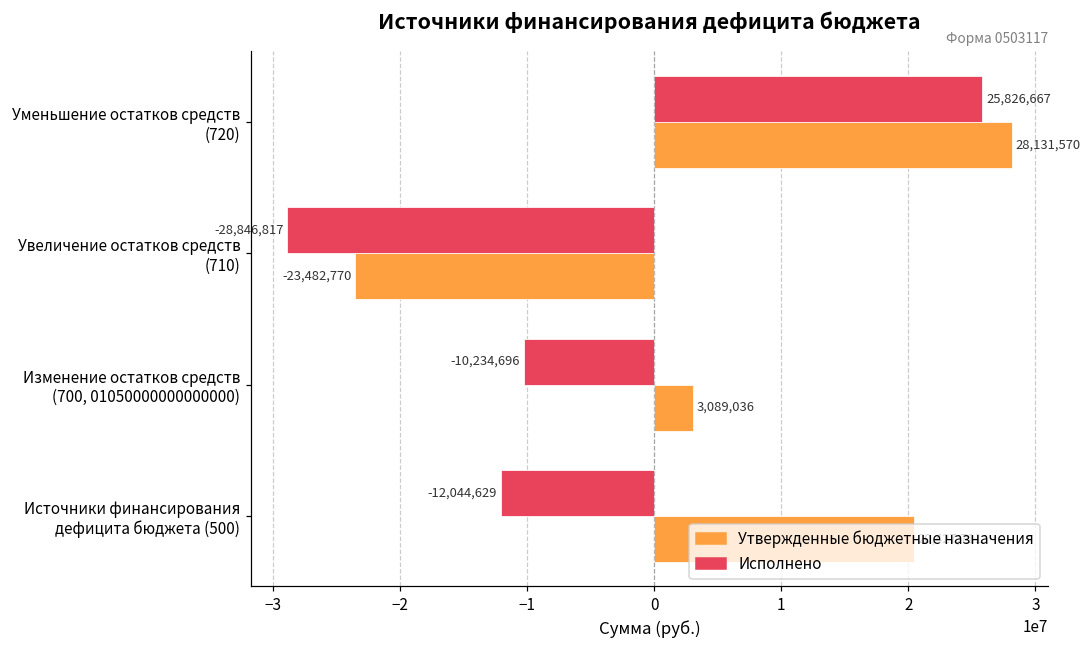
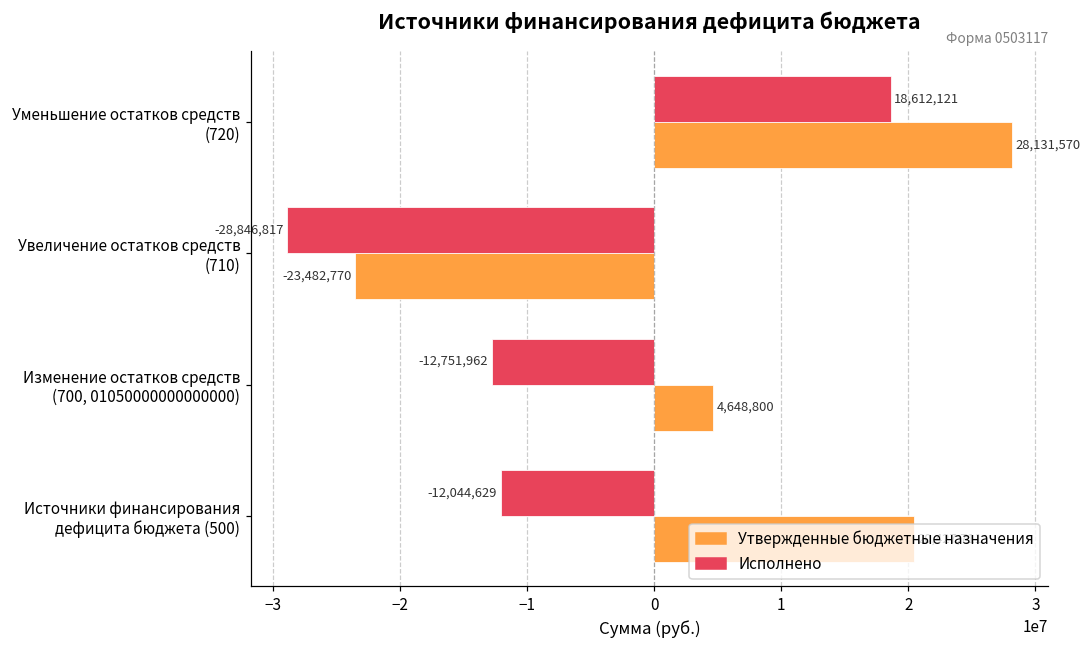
Исполнено, Уменьшение остатков средств (720): 25,826,667 -> 18,612,121
Исполнено, Изменение остатков средств (700, 01050000000000000): -10,234,696 -> -12,751,962
Утвержденные бюджетные назначения, Изменение остатков средств (700, 01050000000000000): 3,089,036 -> 4,648,800
